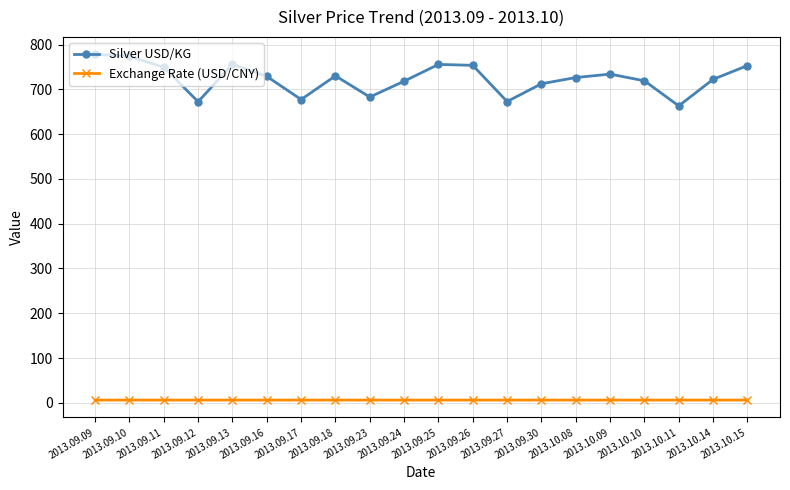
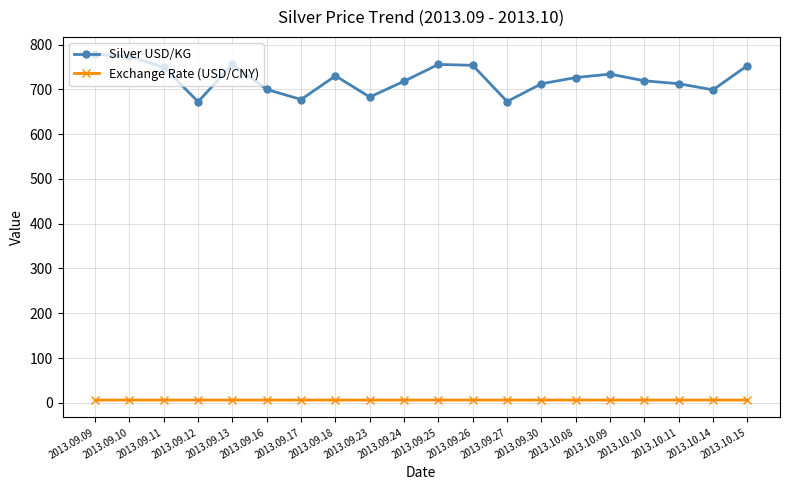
Silver USD/KG, 2013.09.16: 730 -> 700
Silver USD/KG, 2013.10.11: 660 -> 710
Silver USD/KG, 2013.10.14: 720 -> 700
